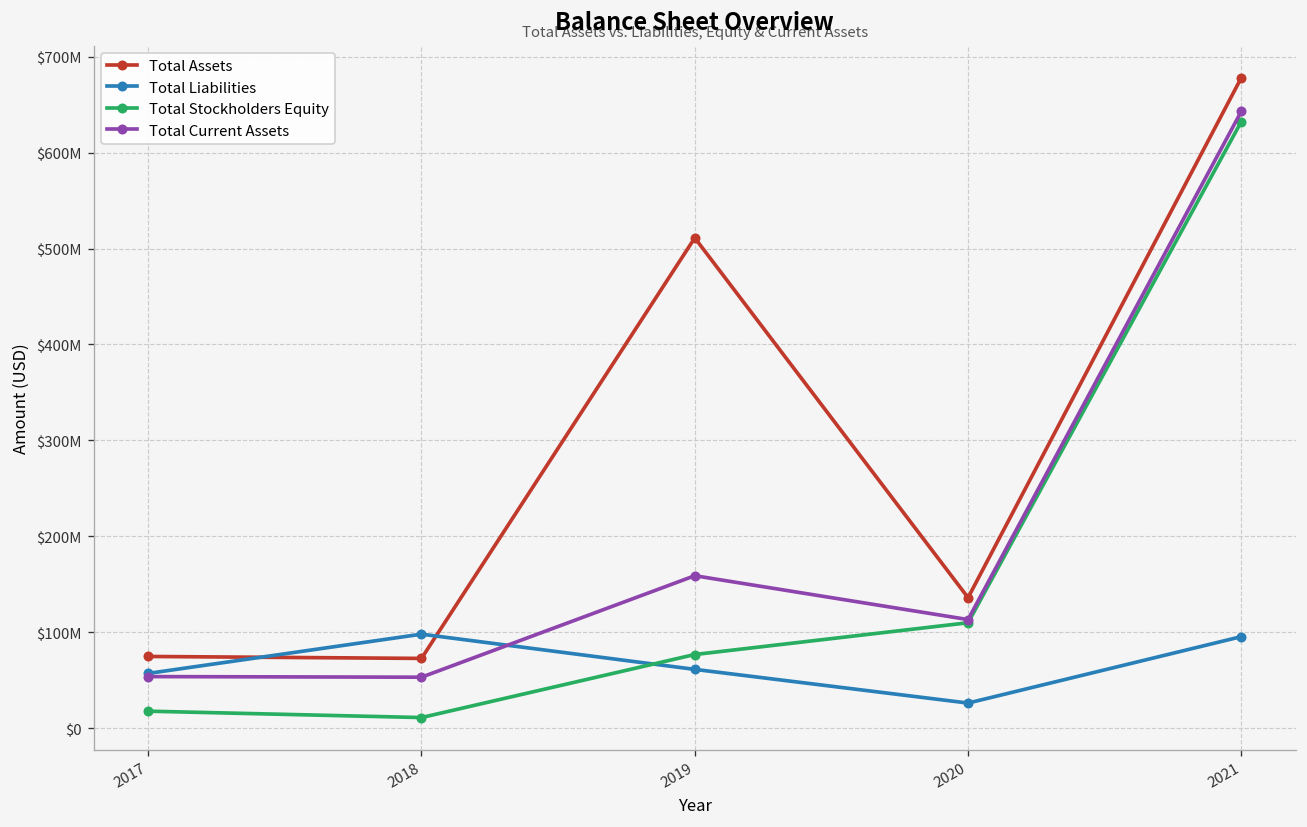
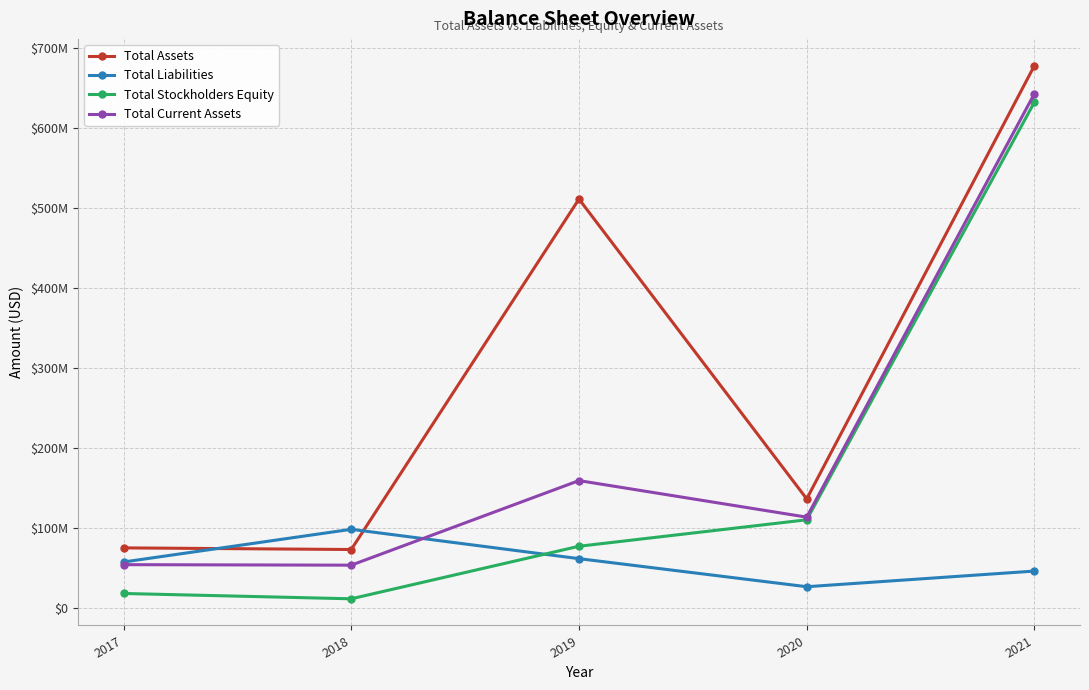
Total Liabilities, 2021: $100000000 -> $50000000
